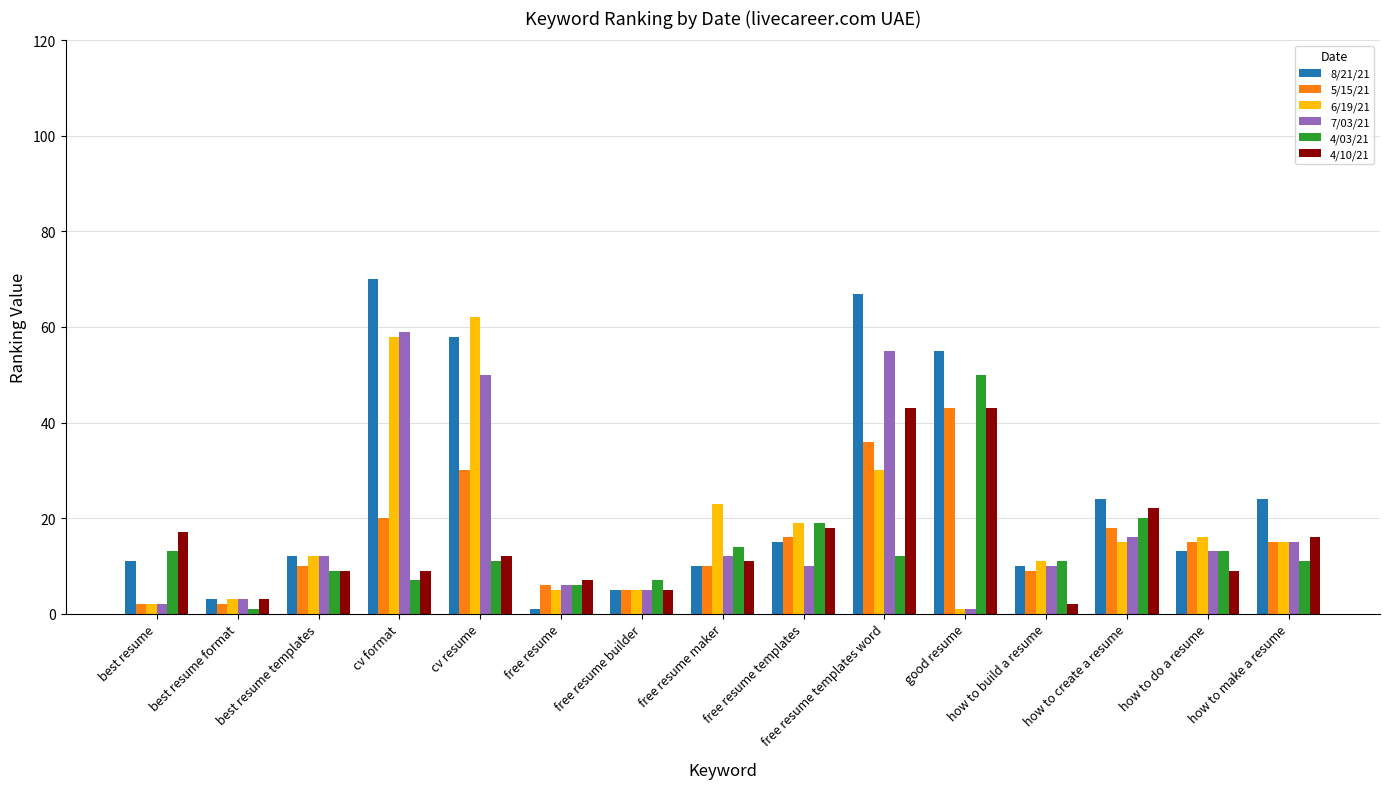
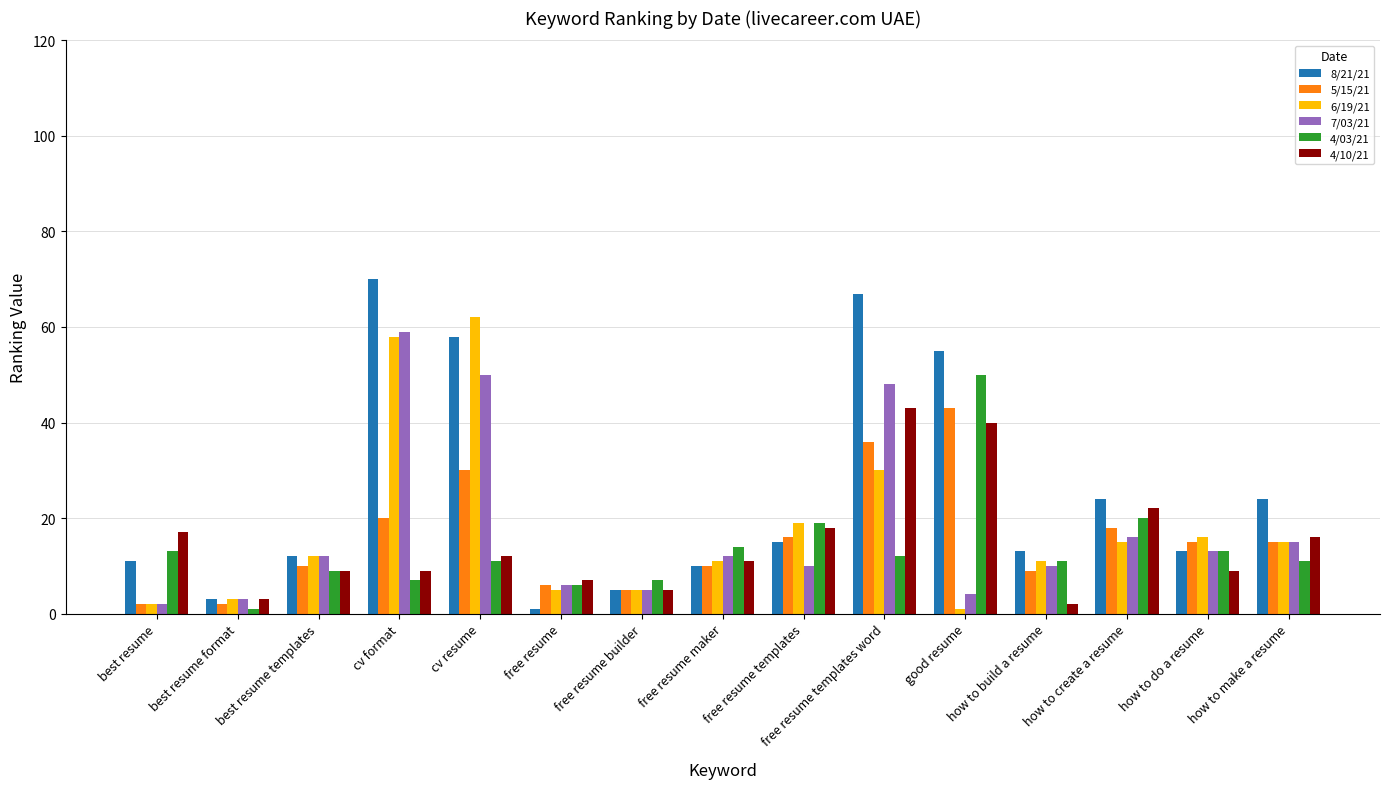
6/19/21, free resume maker: 23 -> 11
7/03/21, free resume templates word: 55 -> 48
7/03/21, good resume: 1 -> 4
4/10/21, good resume: 43 -> 40
8/21/21, how to build a resume: 10 -> 13
